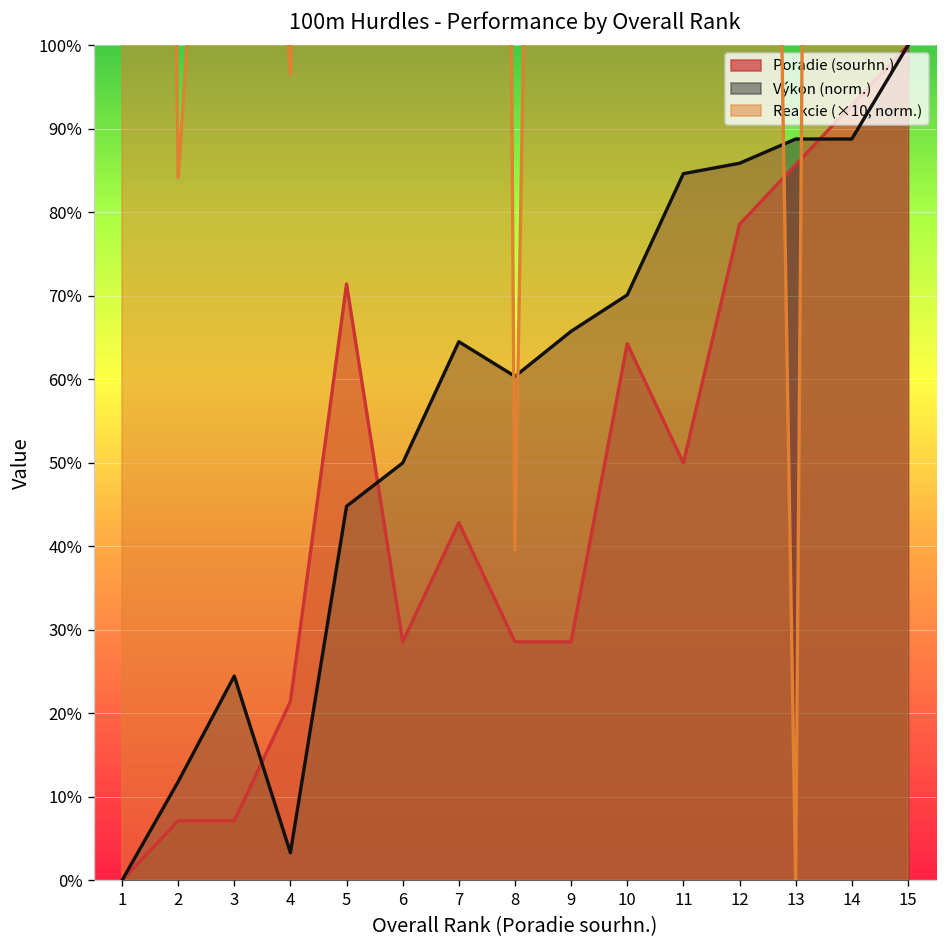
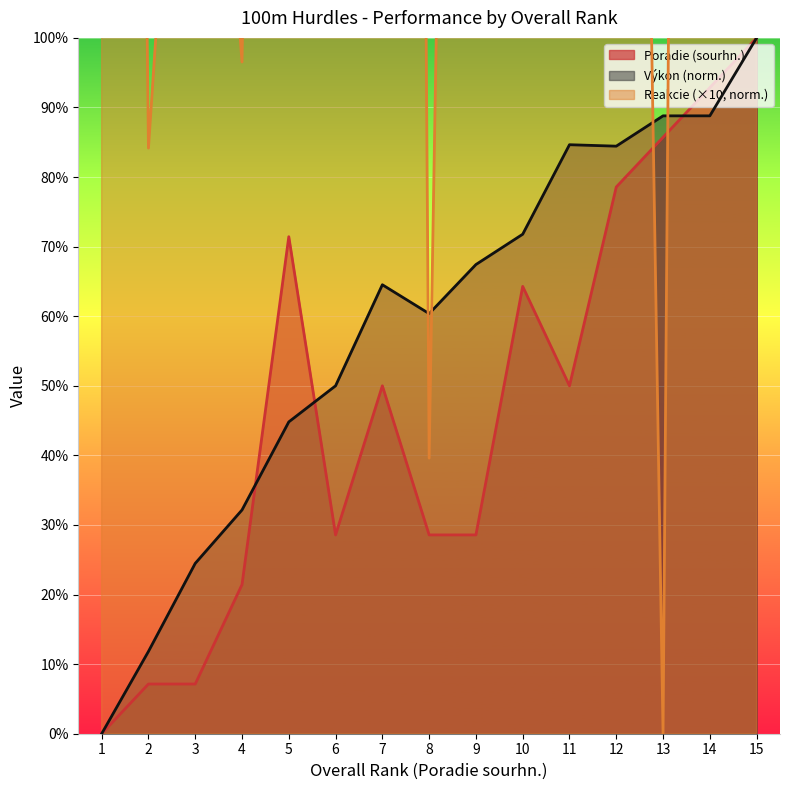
Výkon (norm.), 4: 3% -> 32%
Poradie (sourhn.), 7: 43% -> 50%
Výkon (norm.), 9: 66% -> 67%
Výkon (norm.), 10: 70% -> 72%
Výkon (norm.), 12: 86% -> 84%
